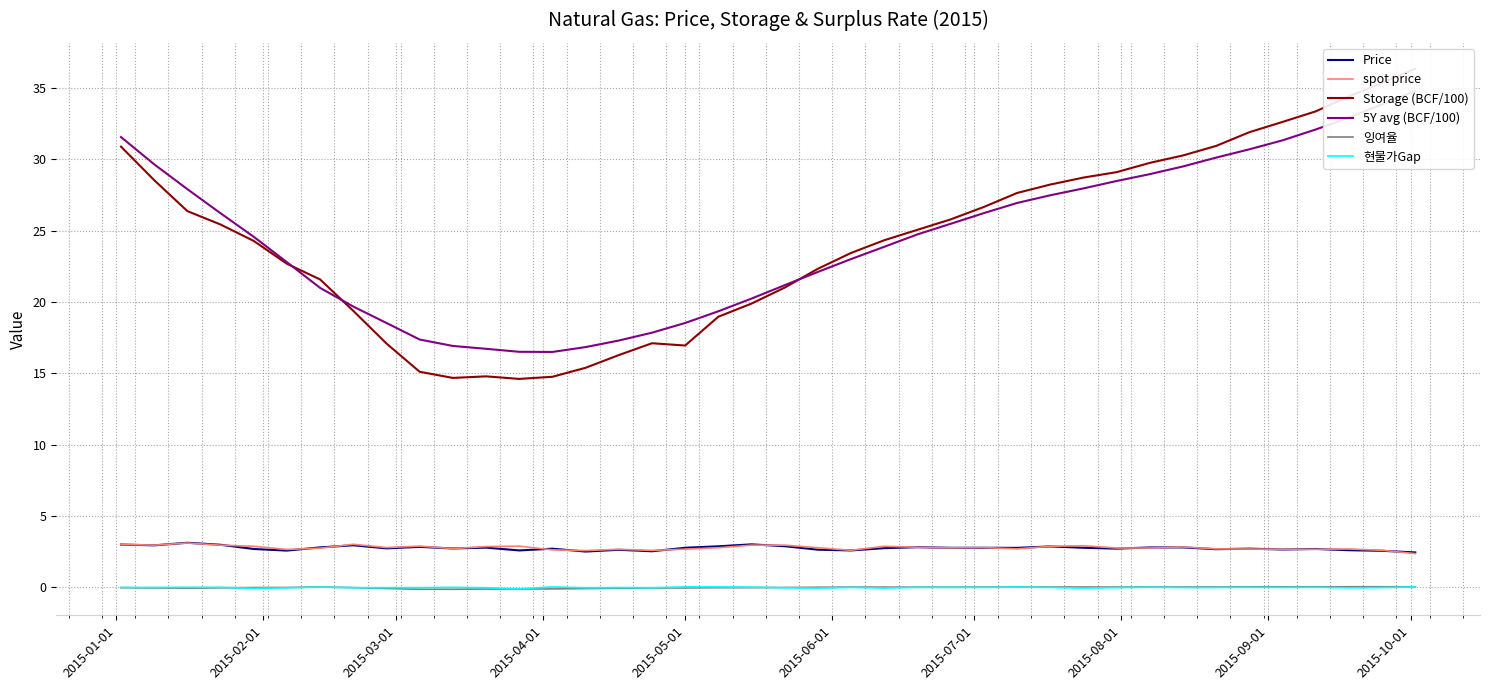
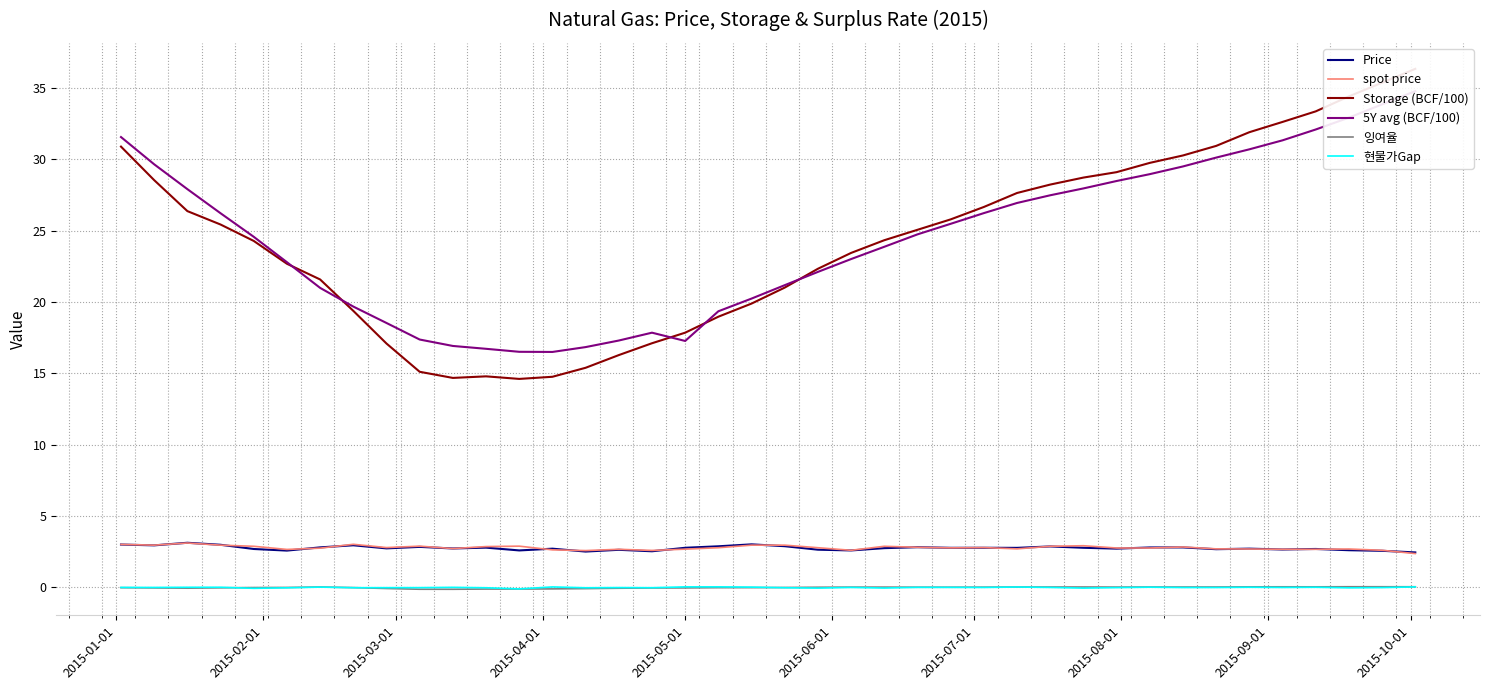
Storage (BCF/100), 2015-05-01: 17.0 -> 17.9
5Y avg (BCF/100), 2015-05-01: 18.5 -> 17.3
